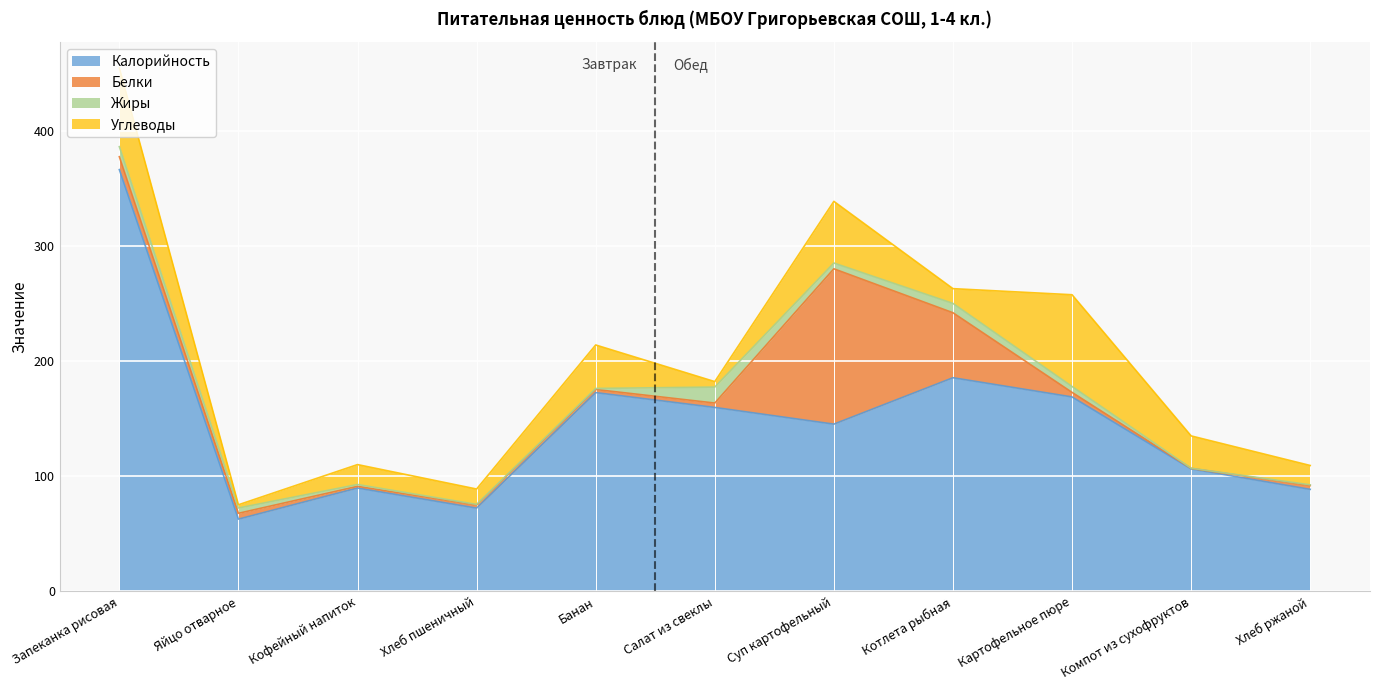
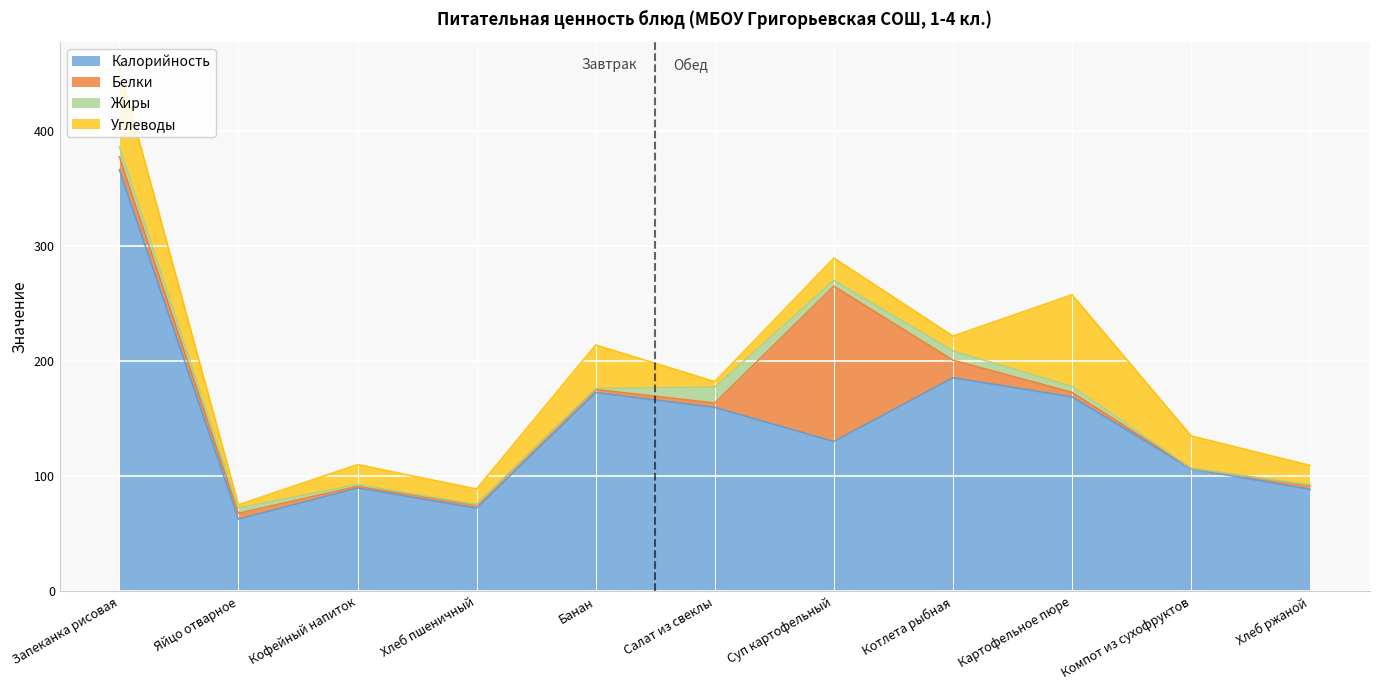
Калорийность, Суп картофельный: 145 -> 130
Углеводы, Суп картофельный: 54 -> 19
Белки, Котлета рыбная: 56 -> 15
